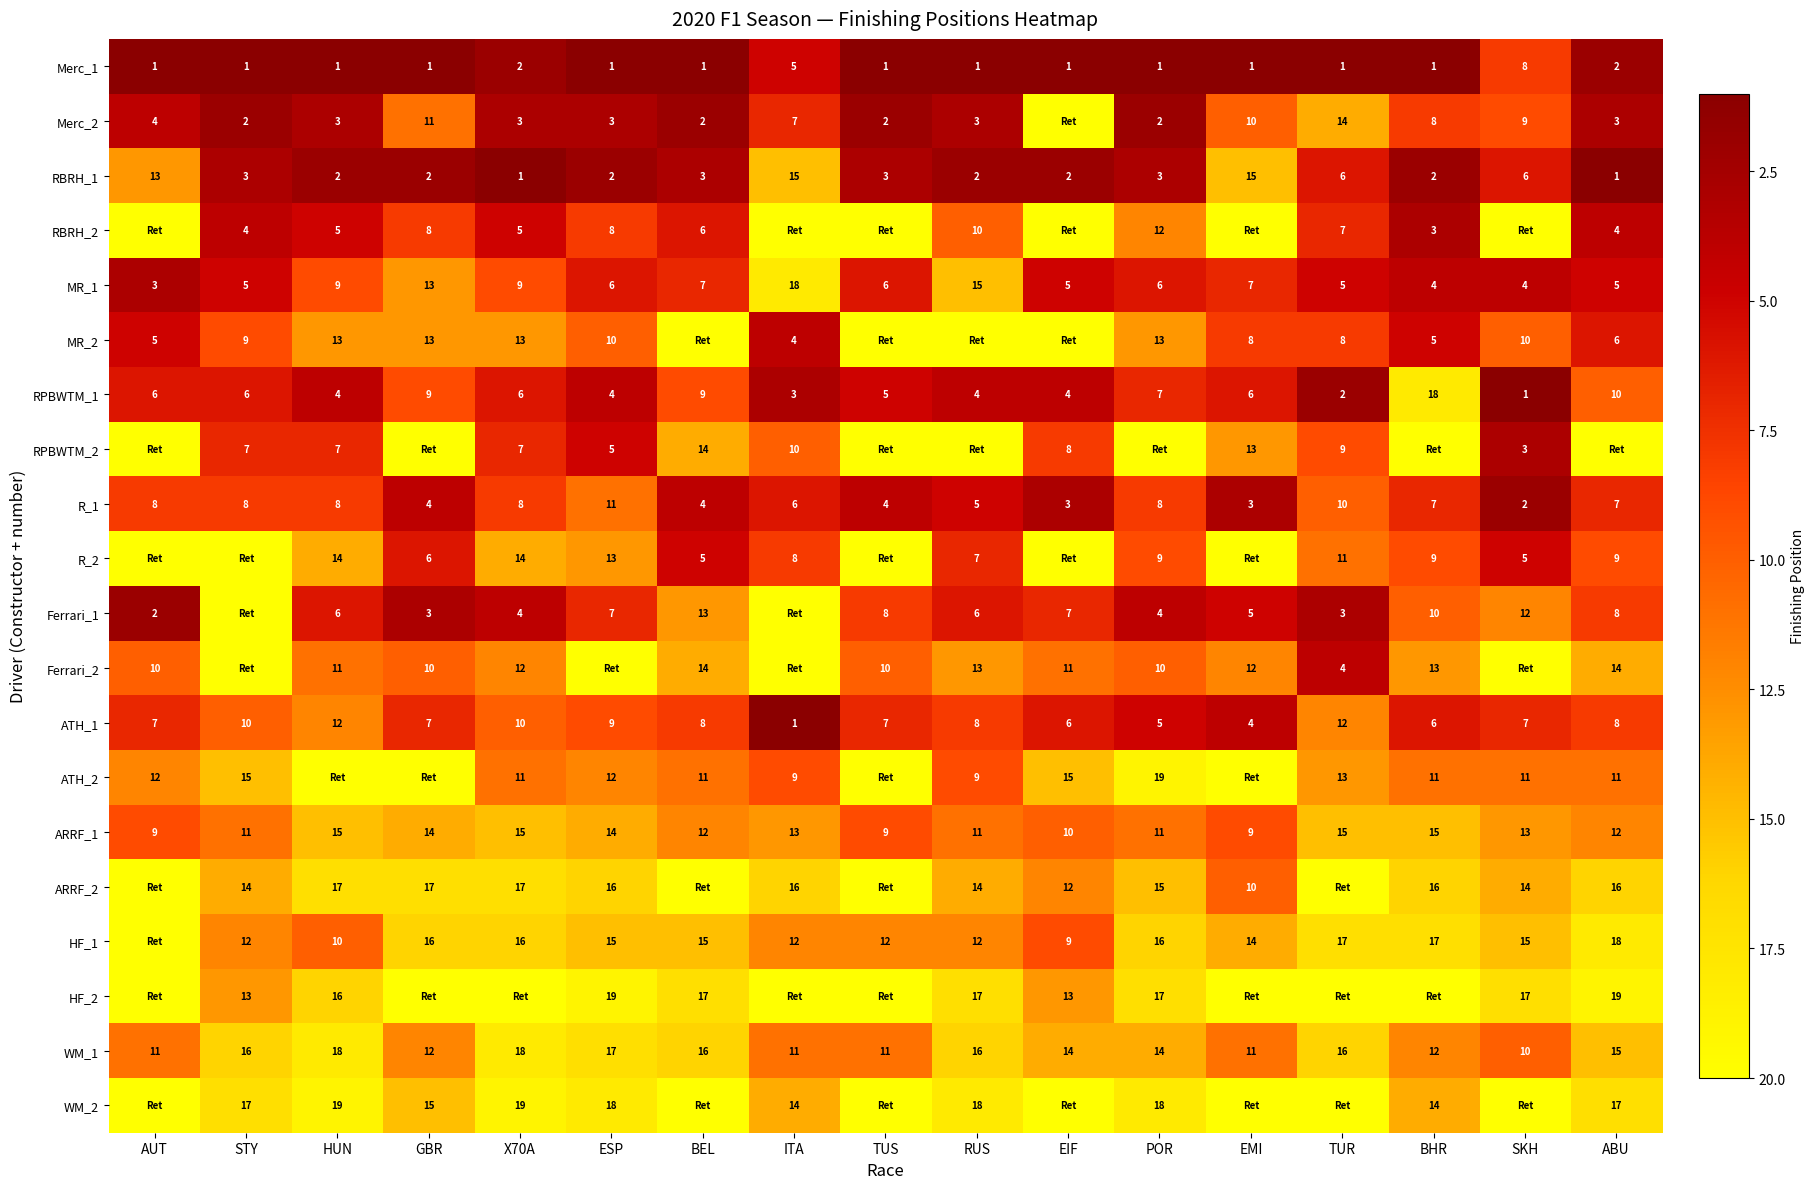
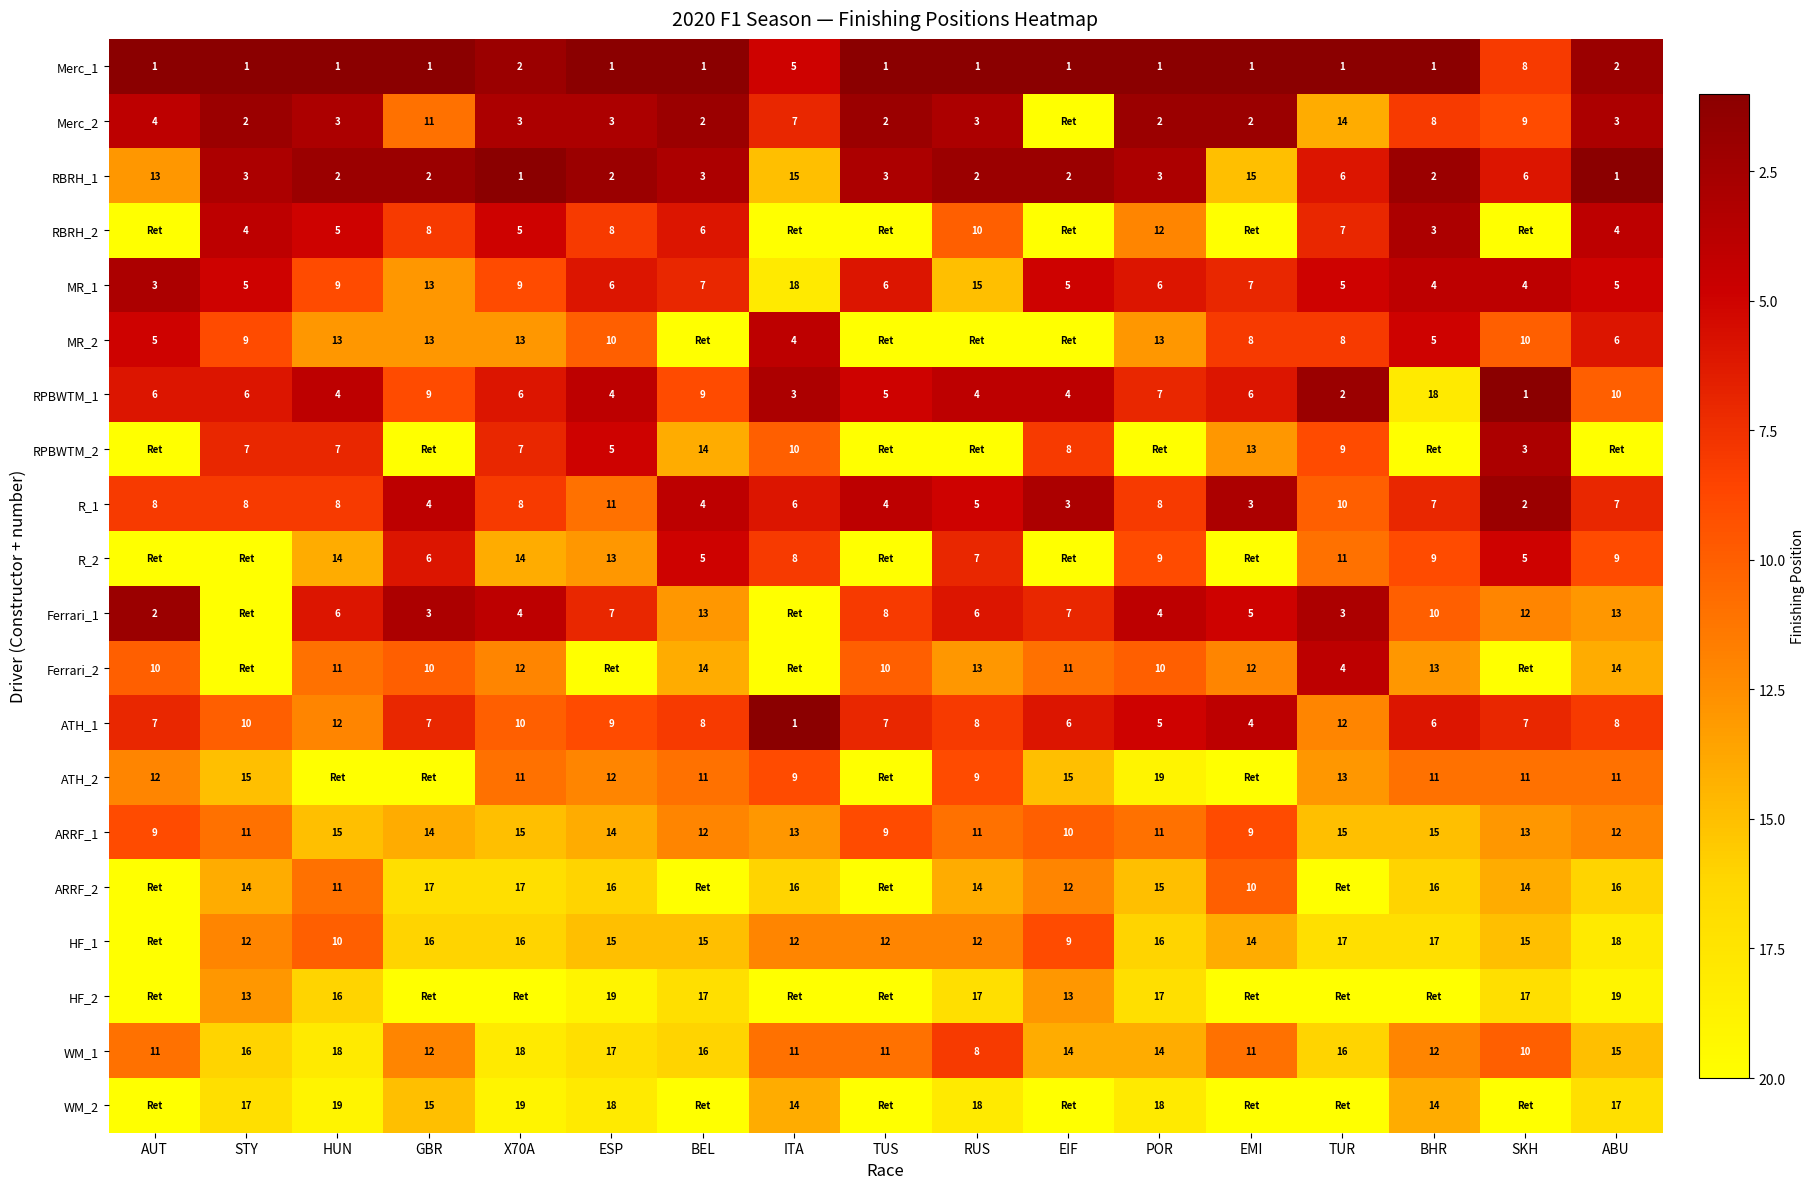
Merc_2, EMI: 10 -> 2
Ferrari_1, ABU: 8 -> 13
ARRF_2, HUN: 17 -> 11
WM_1, RUS: 16 -> 8
